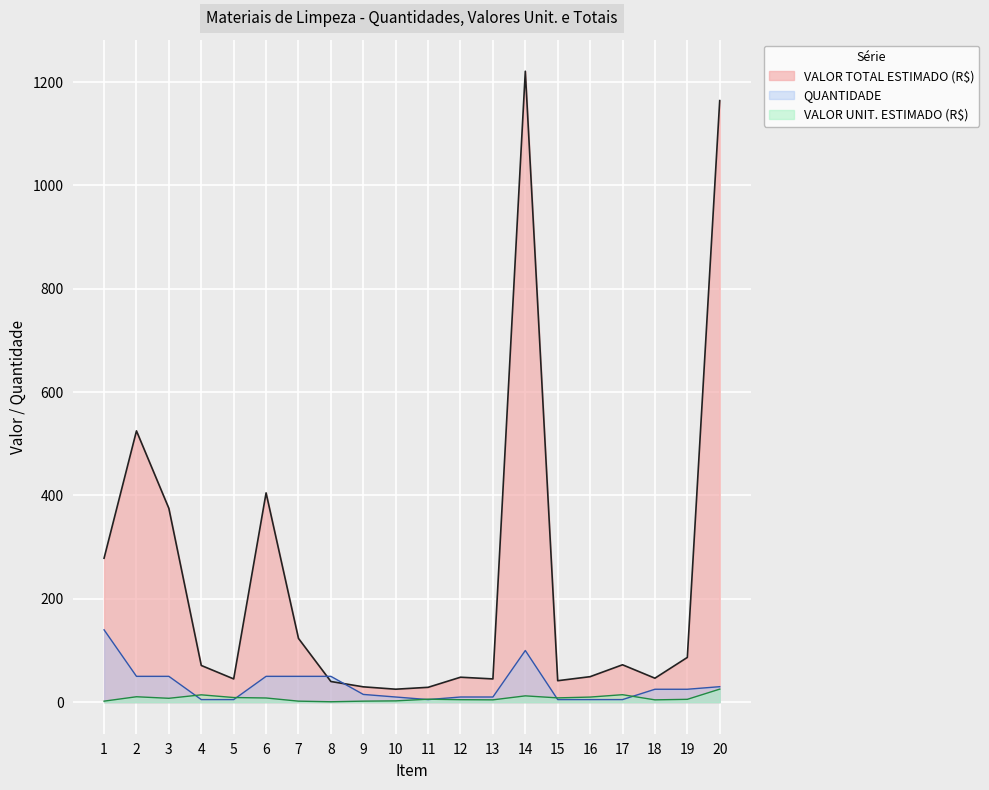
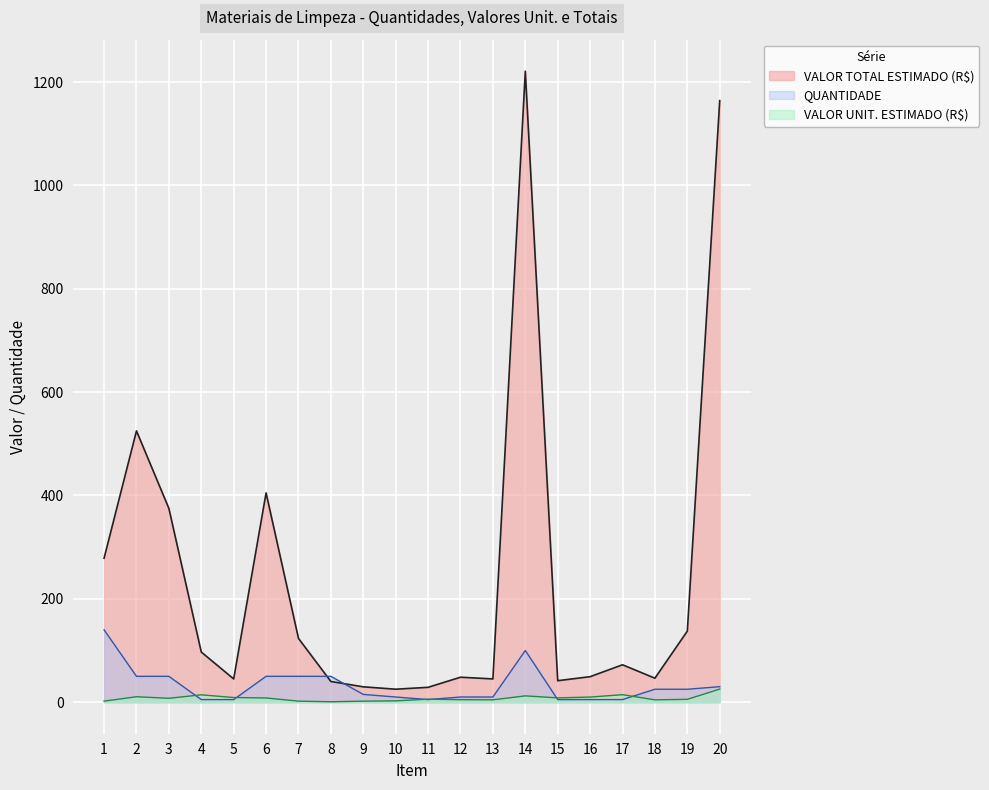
VALOR TOTAL ESTIMADO (R$), 4: 70 -> 100
VALOR TOTAL ESTIMADO (R$), 19: 90 -> 140
